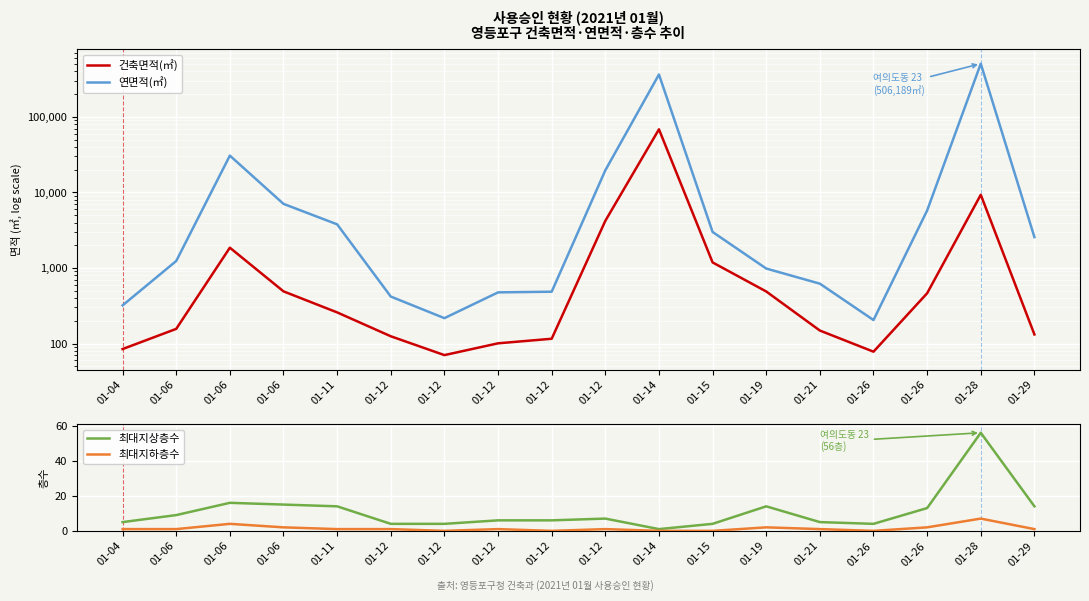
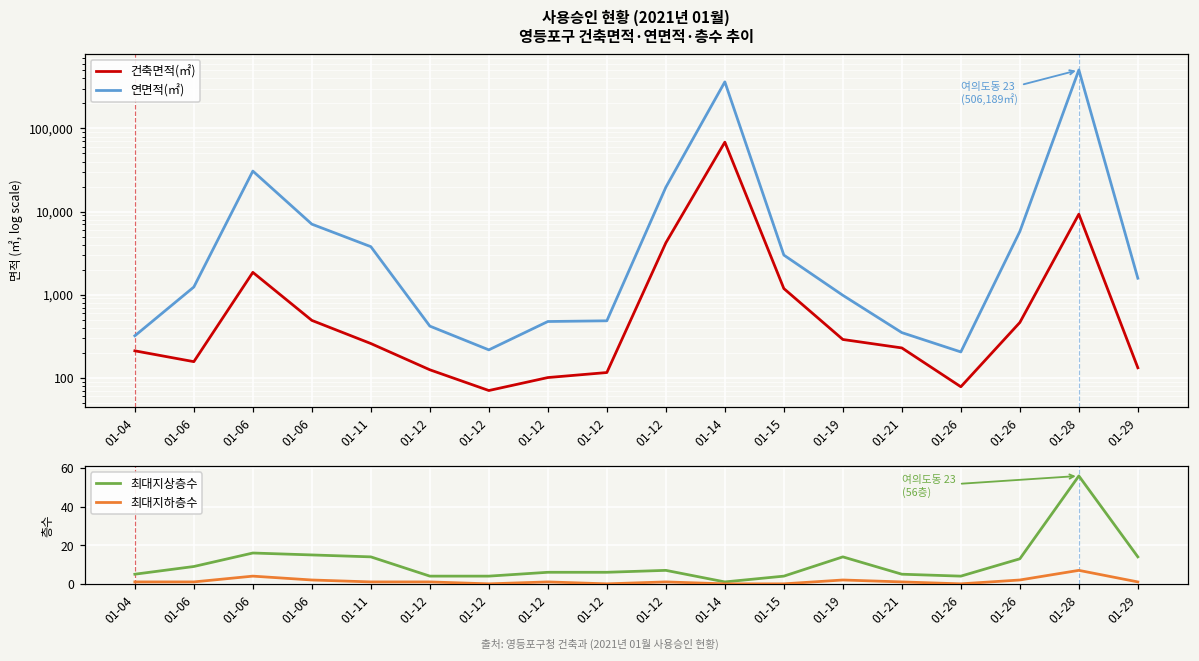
사용승인 현황 (2021년 01월) 영등포구 건축면적·연면적·층수 추이, 건축면적(㎡), 01-04: 80 -> 210
사용승인 현황 (2021년 01월) 영등포구 건축면적·연면적·층수 추이, 건축면적(㎡), 01-19: 500 -> 290
사용승인 현황 (2021년 01월) 영등포구 건축면적·연면적·층수 추이, 건축면적(㎡), 01-21: 150 -> 230
사용승인 현황 (2021년 01월) 영등포구 건축면적·연면적·층수 추이, 연면적(㎡), 01-21: 600 -> 300
사용승인 현황 (2021년 01월) 영등포구 건축면적·연면적·층수 추이, 연면적(㎡), 01-29: 2,600 -> 1,600
